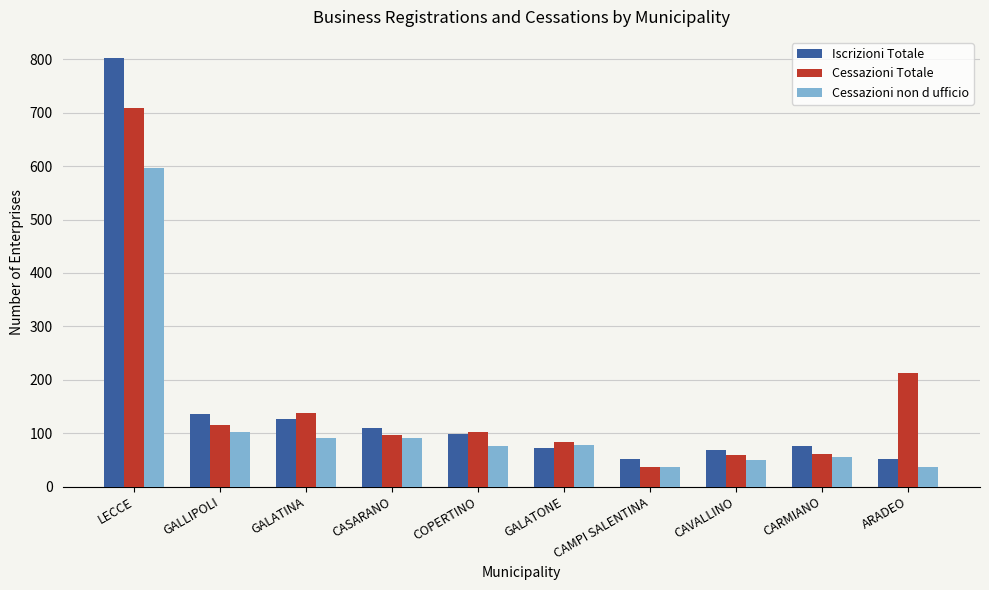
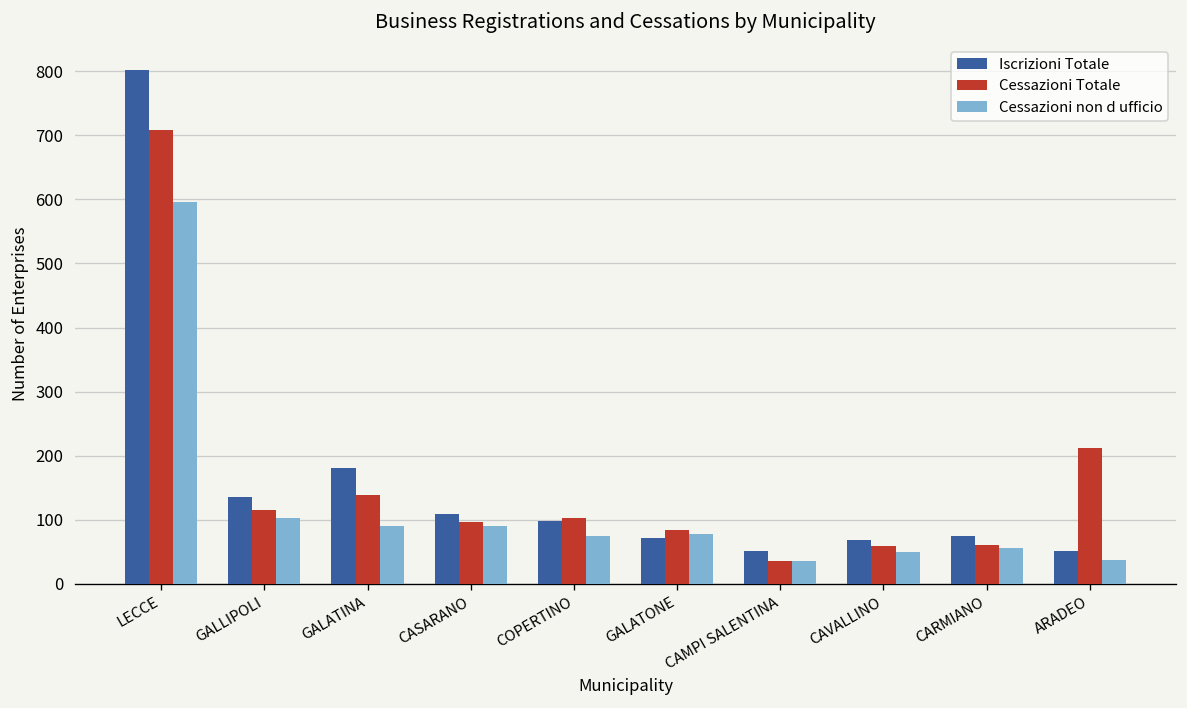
Iscrizioni Totale, GALATINA: 130 -> 180
